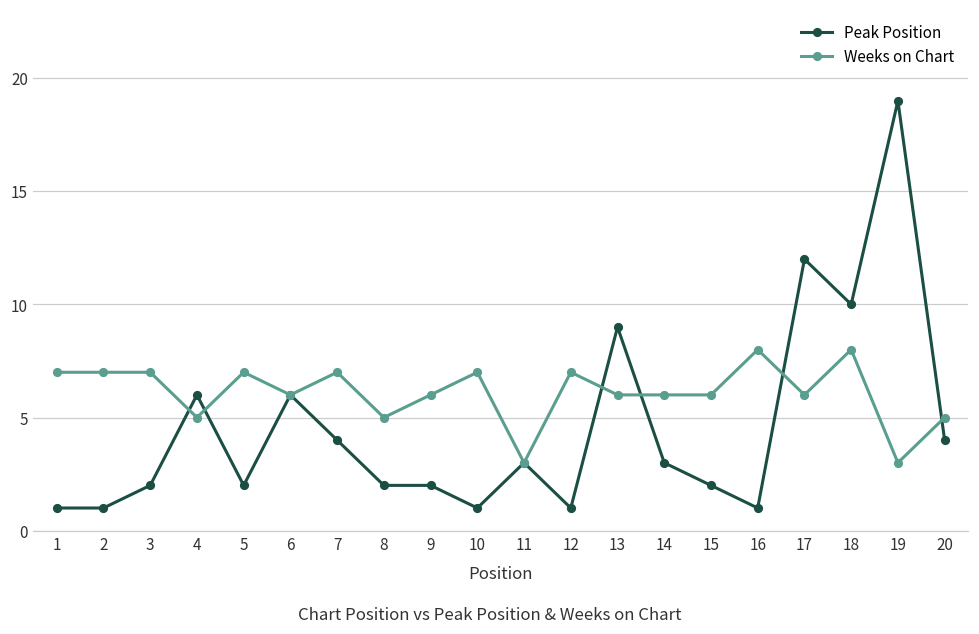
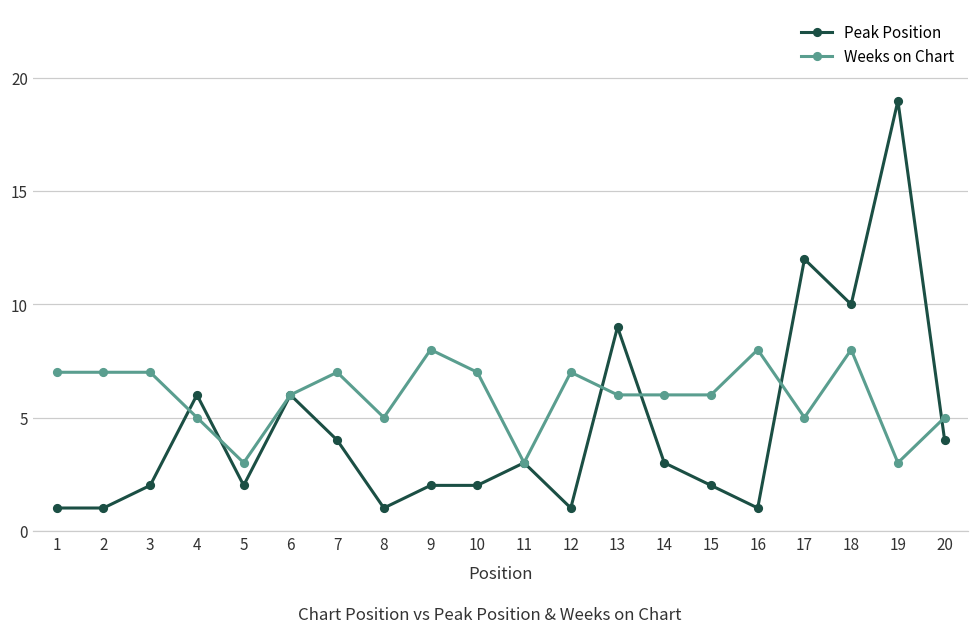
Weeks on Chart, 5: 7 -> 3
Peak Position, 8: 2 -> 1
Weeks on Chart, 9: 6 -> 8
Peak Position, 10: 1 -> 2
Weeks on Chart, 17: 6 -> 5
